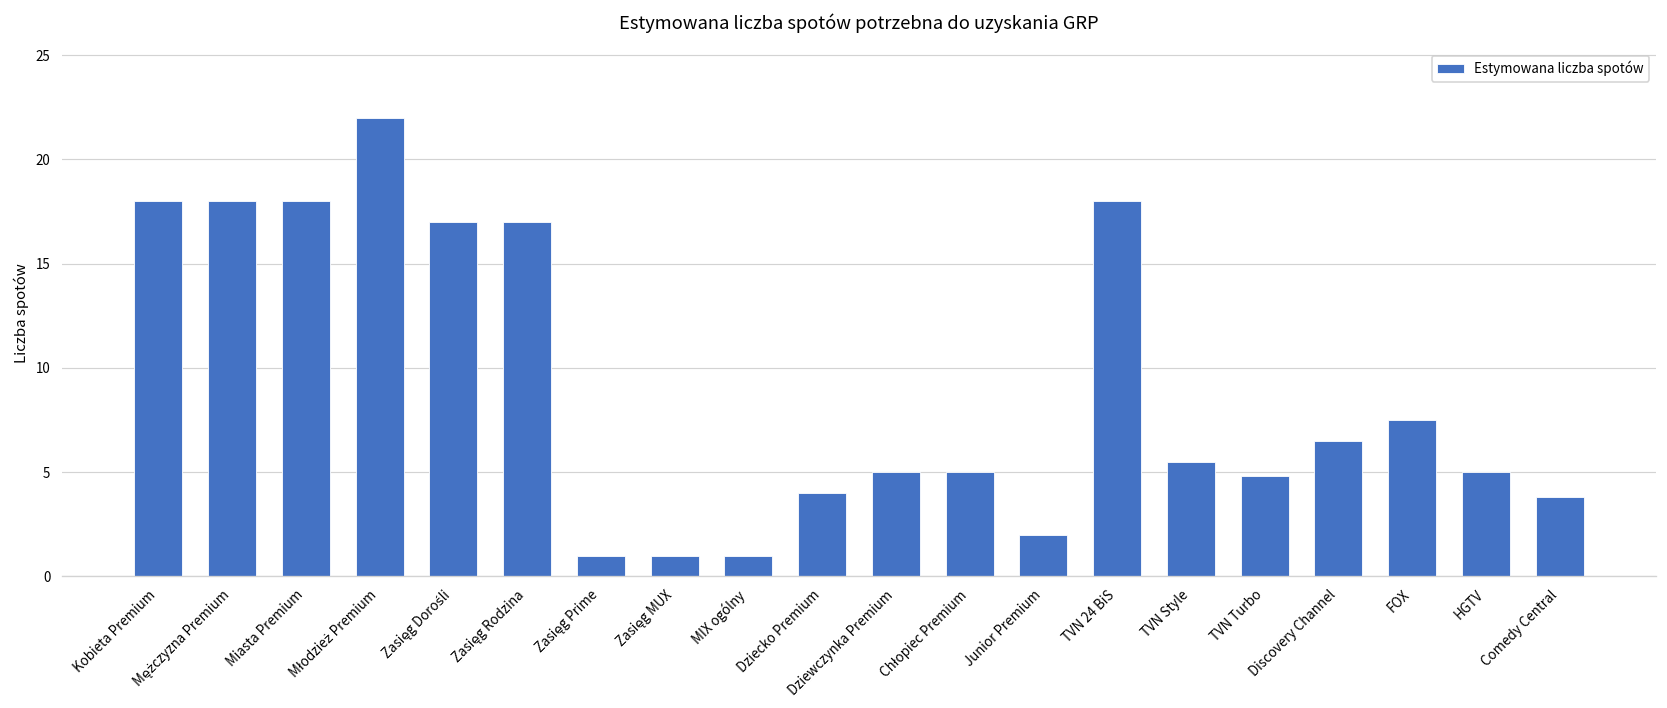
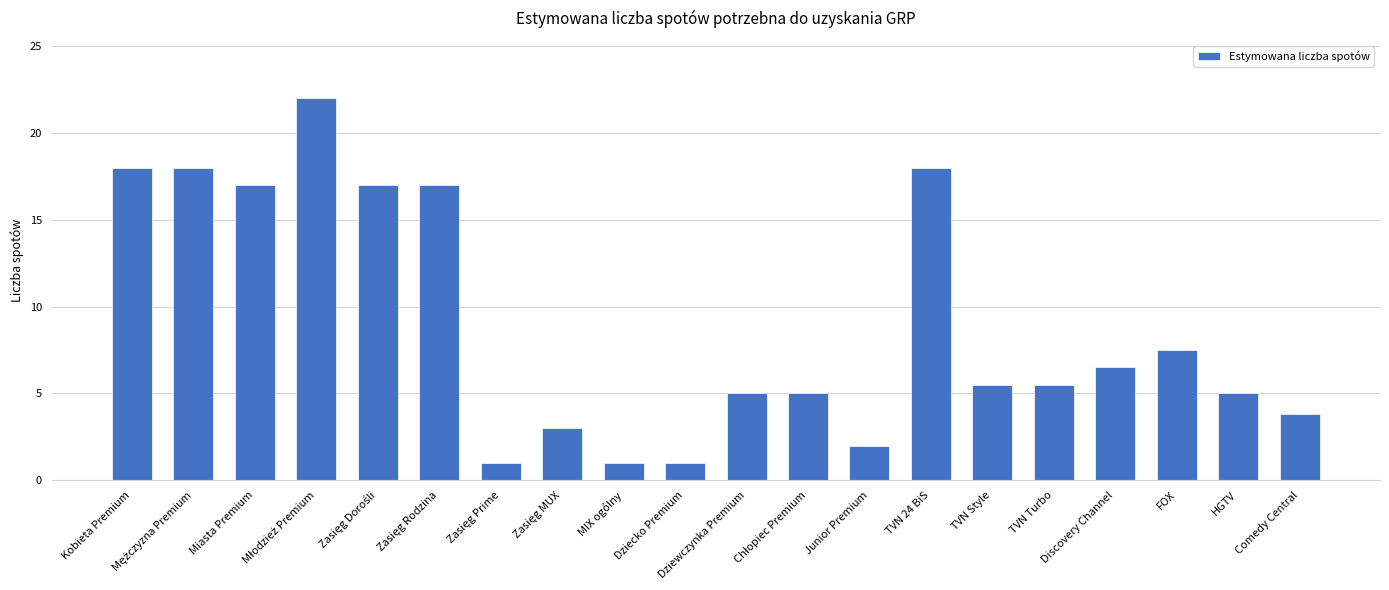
Miasta Premium: 18 -> 17
Zasięg MUX: 1 -> 3
Dziecko Premium: 4 -> 1
TVN Turbo: 4.8 -> 5.5
